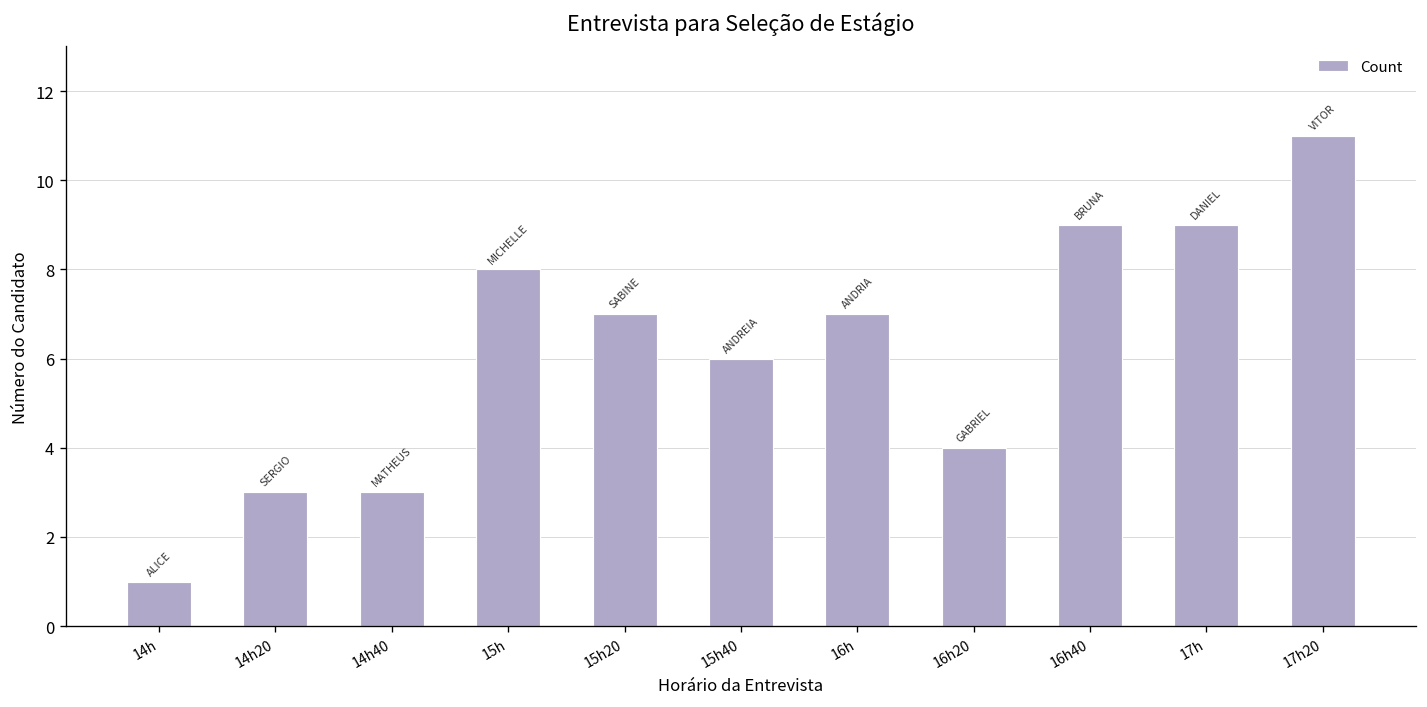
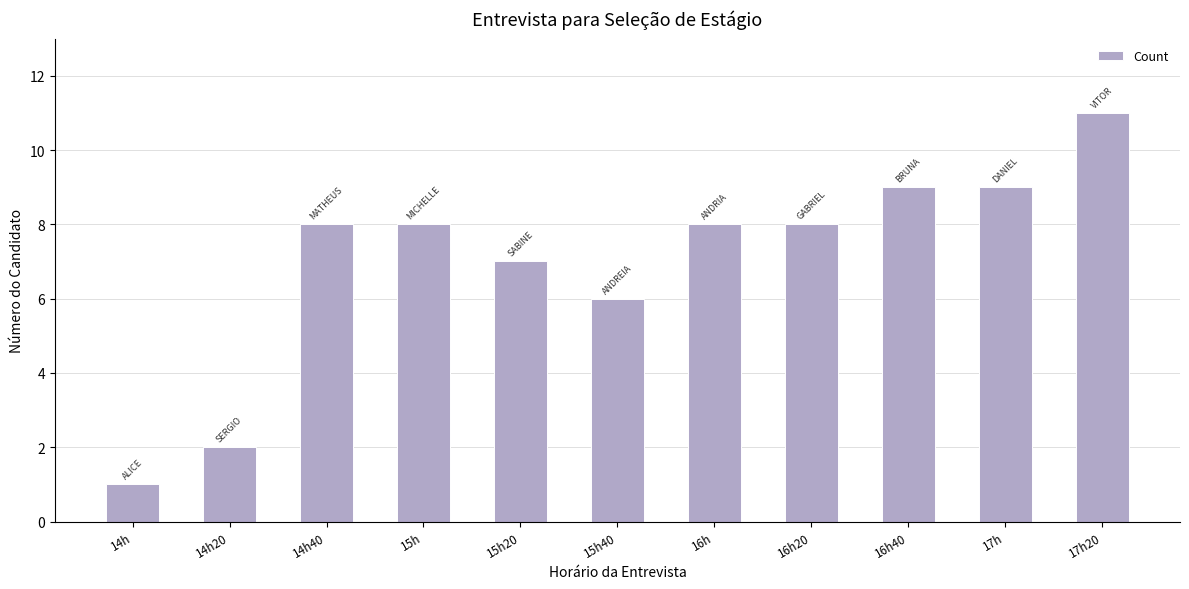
14h20: 3 -> 2
14h40: 3 -> 8
16h: 7 -> 8
16h20: 4 -> 8
